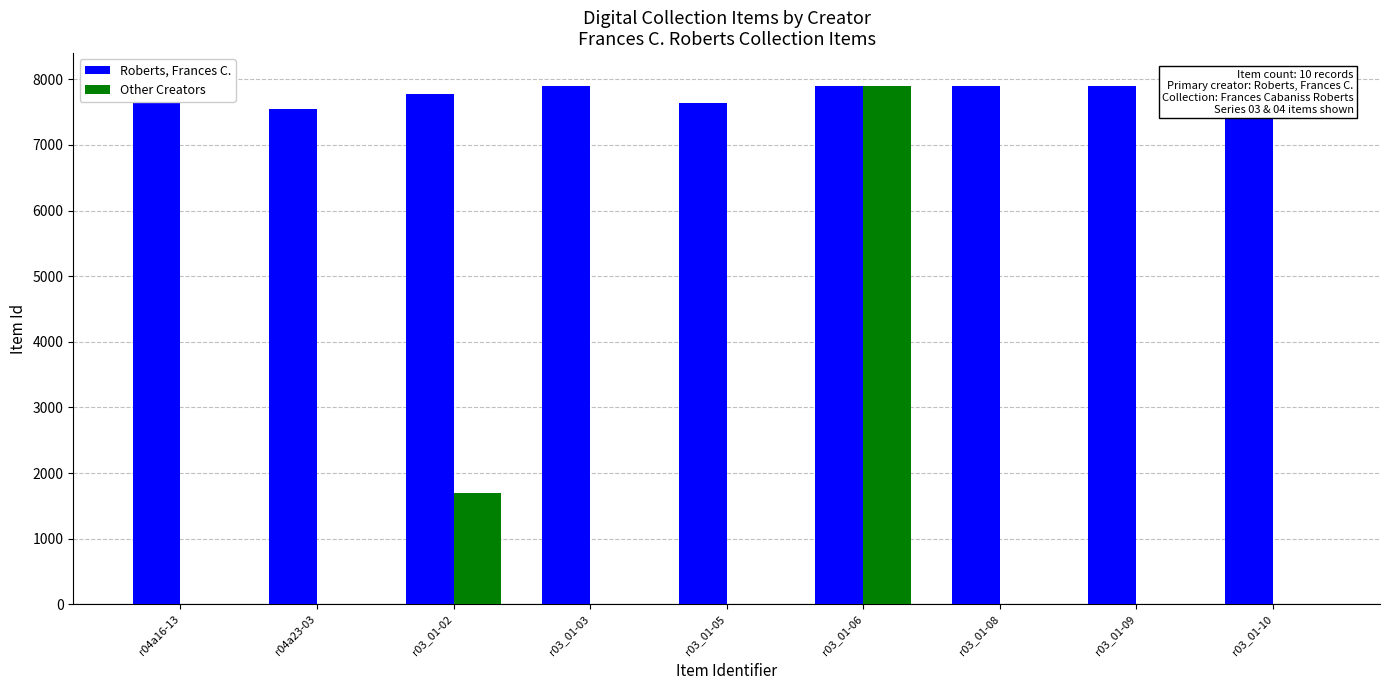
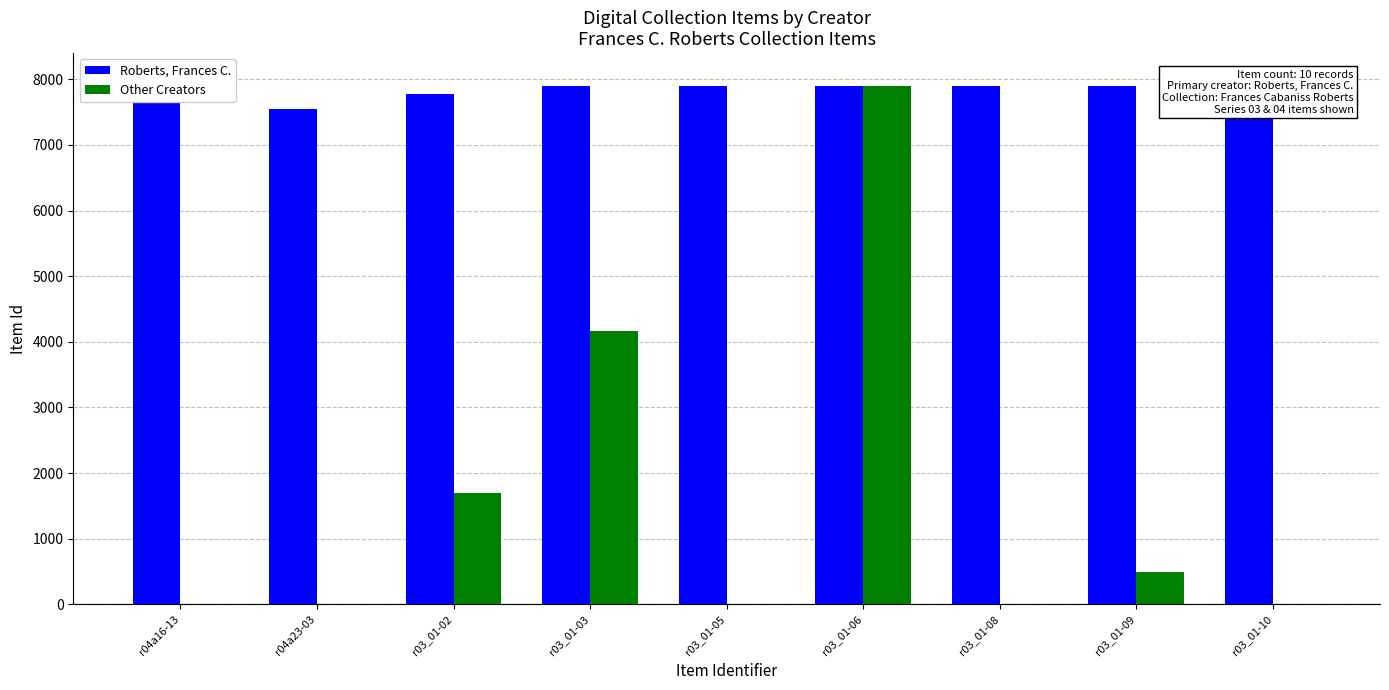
Other Creators, r03_01-03: 0 -> 4200
Roberts, Frances C., r03_01-05: 7600 -> 7900
Other Creators, r03_01-09: 0 -> 500
